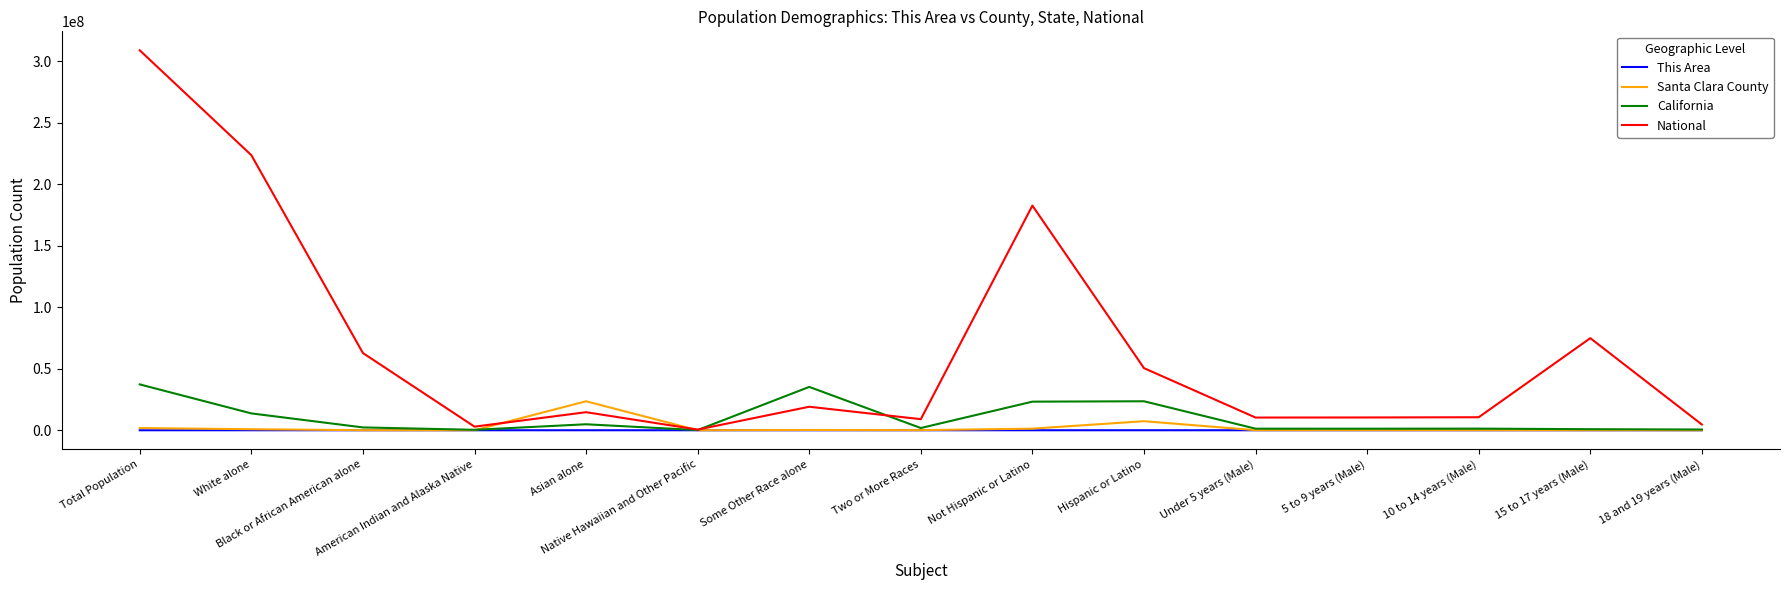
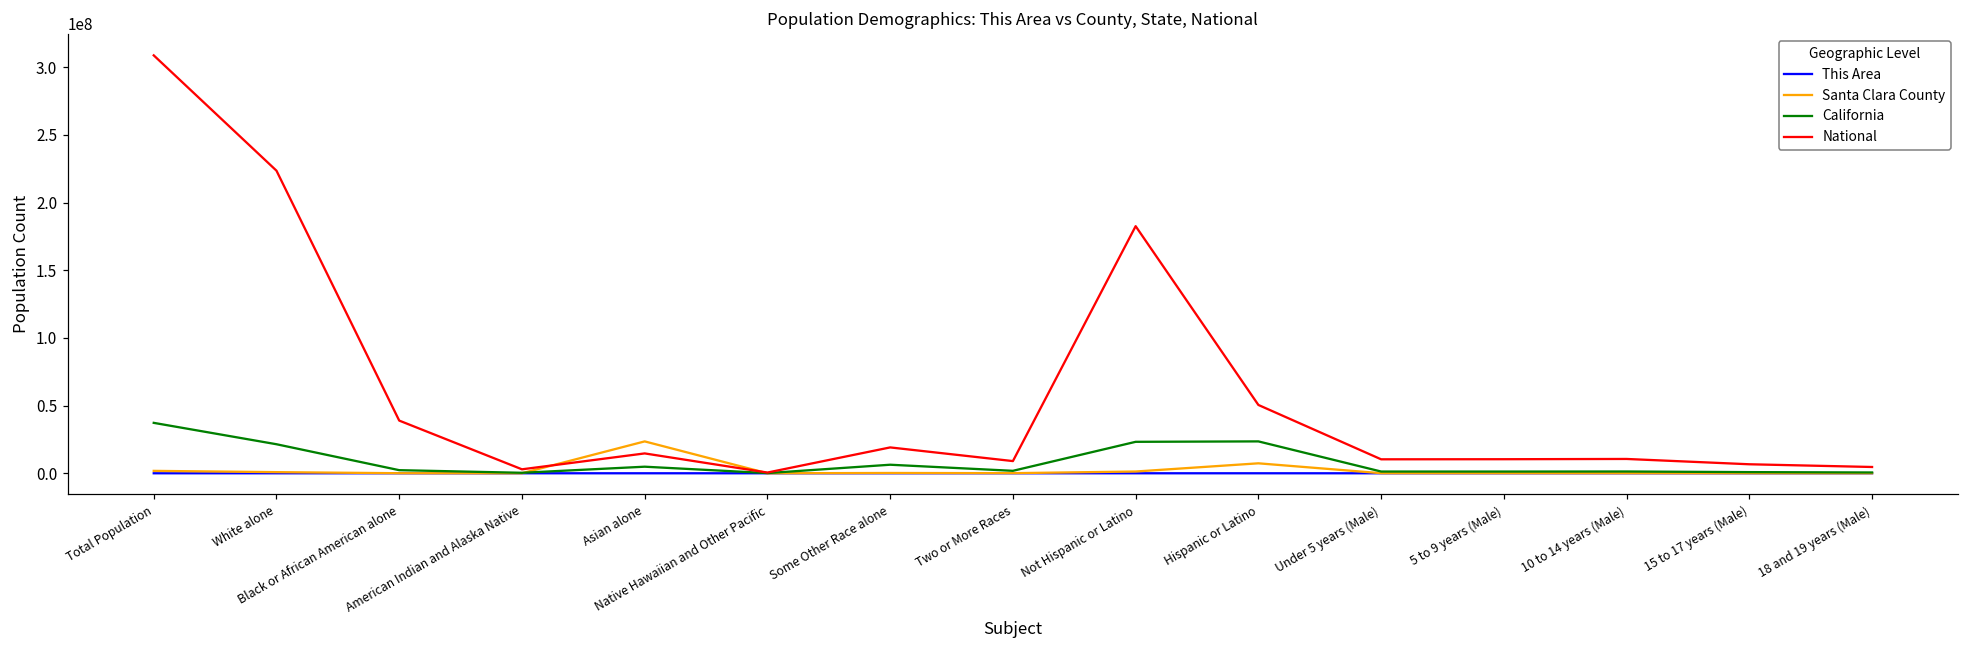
California, White alone: 14000000 -> 21000000
National, Black or African American alone: 63000000 -> 39000000
California, Some Other Race alone: 35000000 -> 6000000
National, 15 to 17 years (Male): 75000000 -> 7000000
